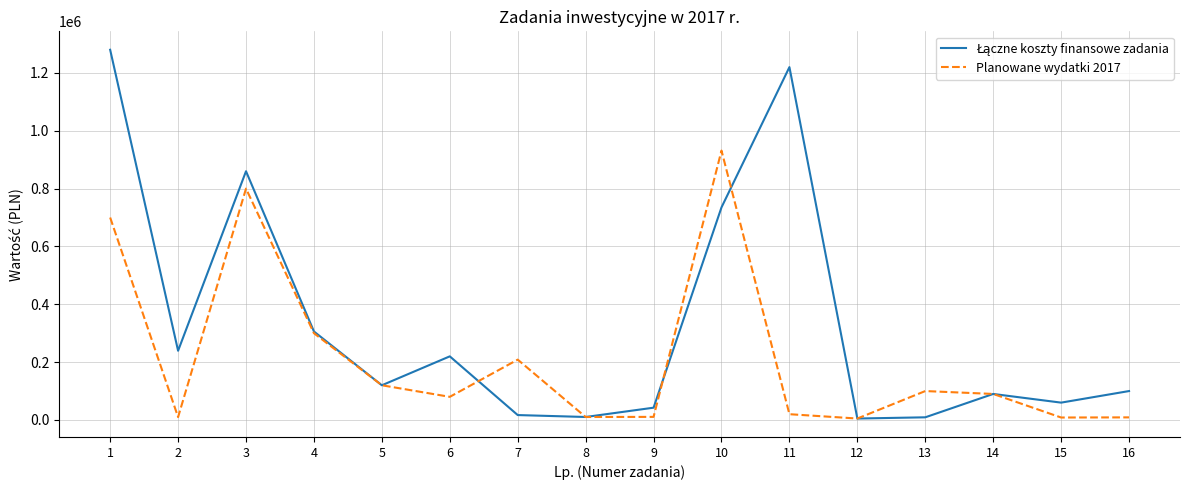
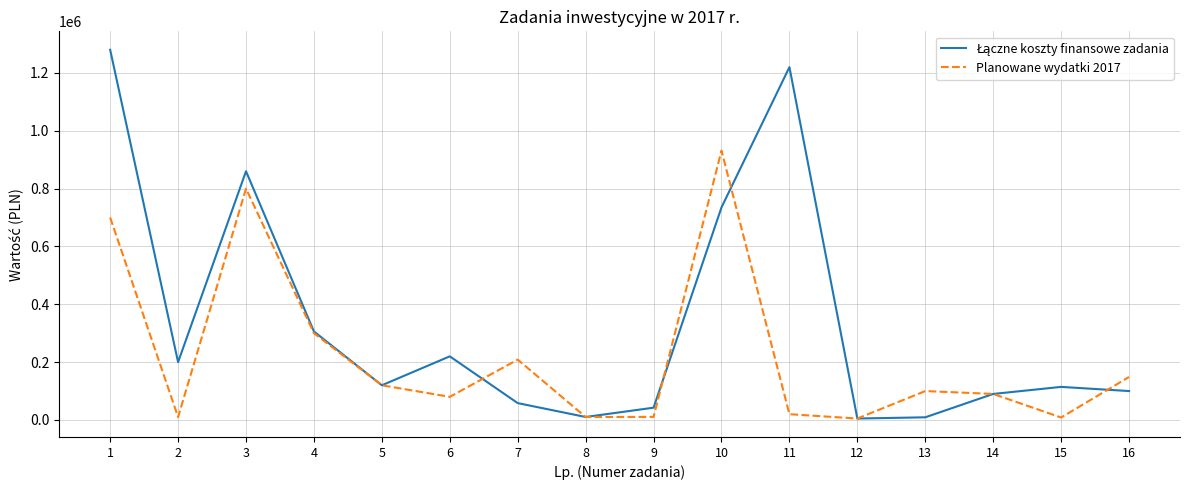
Łączne koszty finansowe zadania, 2: 240000 -> 200000
Łączne koszty finansowe zadania, 7: 20000 -> 60000
Łączne koszty finansowe zadania, 15: 60000 -> 110000
Planowane wydatki 2017, 16: 10000 -> 150000
